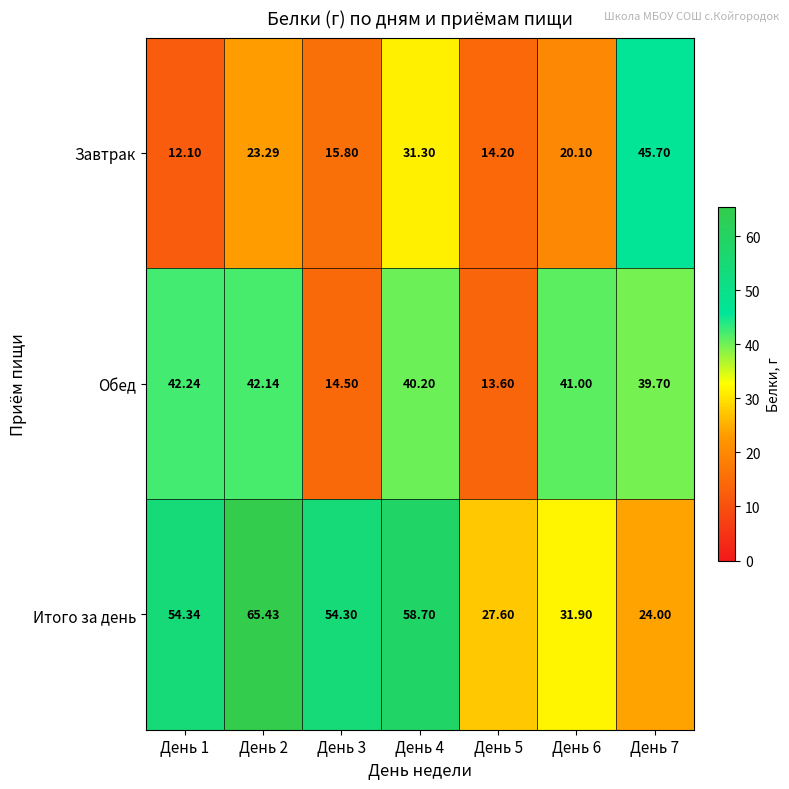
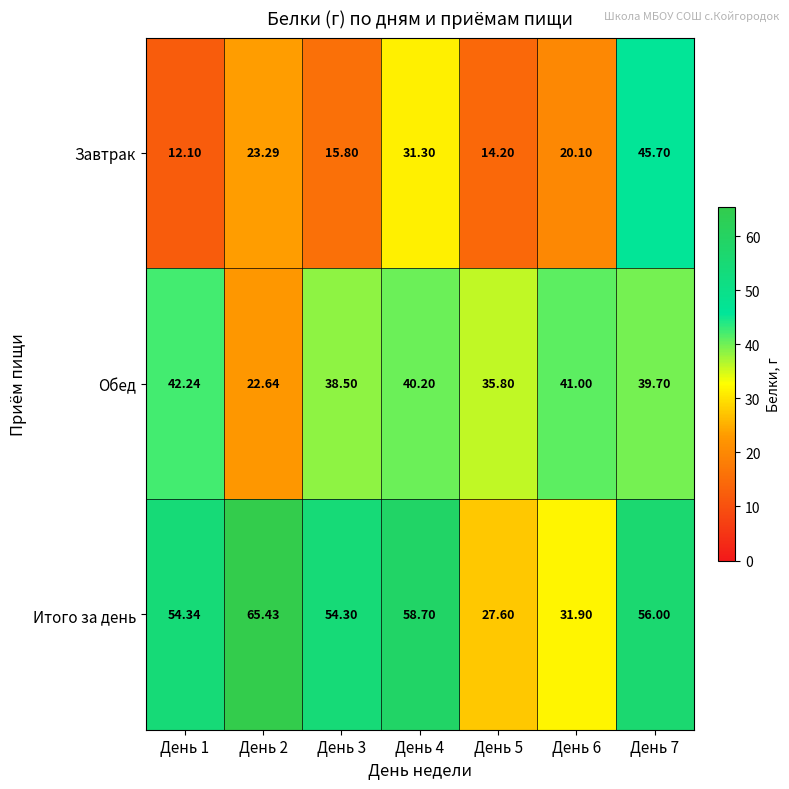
Обед, День 2: 42.14 -> 22.64
Обед, День 3: 14.50 -> 38.50
Обед, День 5: 13.60 -> 35.80
Итого за день, День 7: 24.00 -> 56.00
